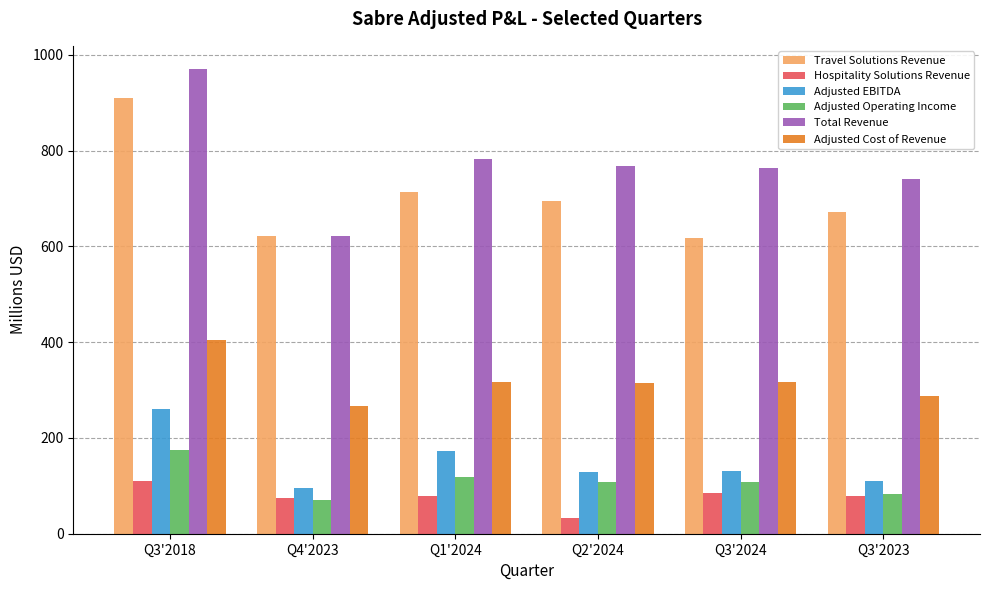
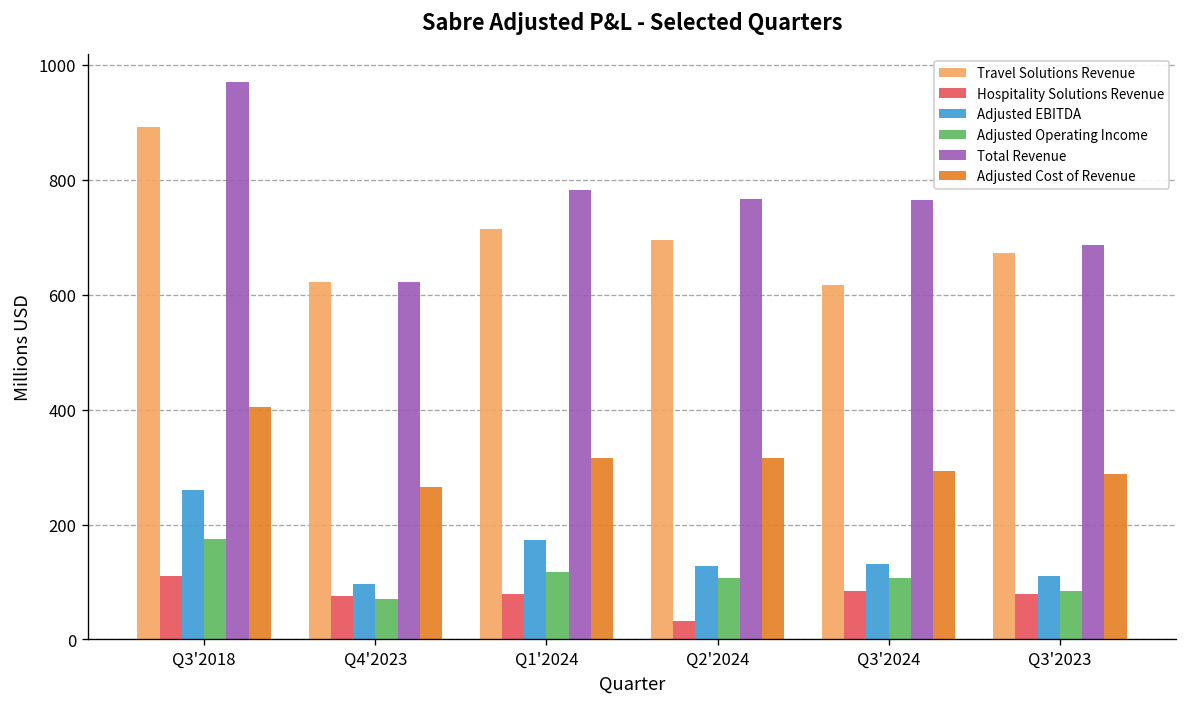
Travel Solutions Revenue, Q3'2018: 910 -> 890
Adjusted Cost of Revenue, Q3'2024: 320 -> 290
Total Revenue, Q3'2023: 740 -> 690
